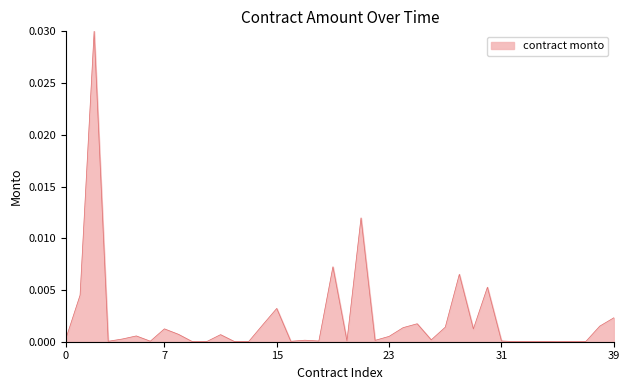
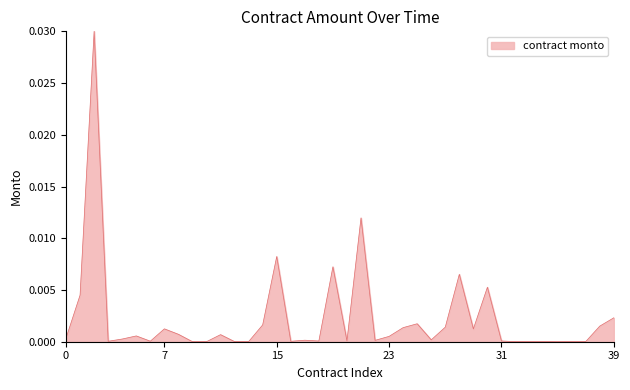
15: 0.0032 -> 0.0082
